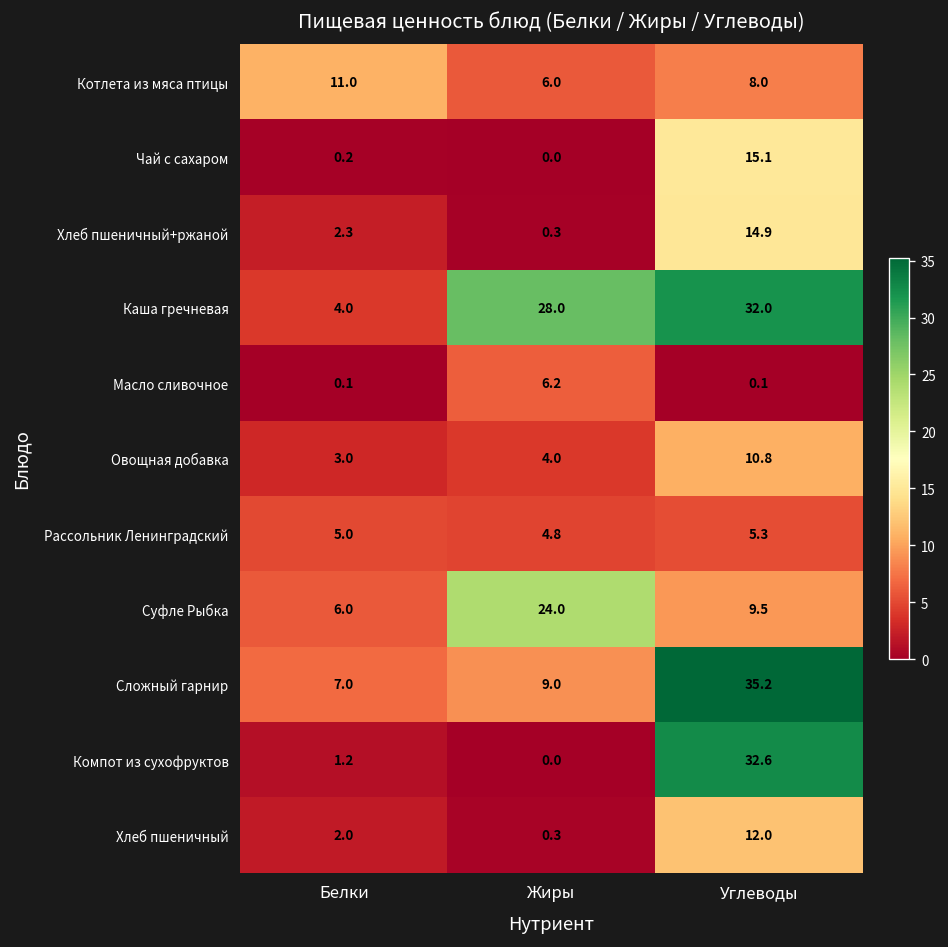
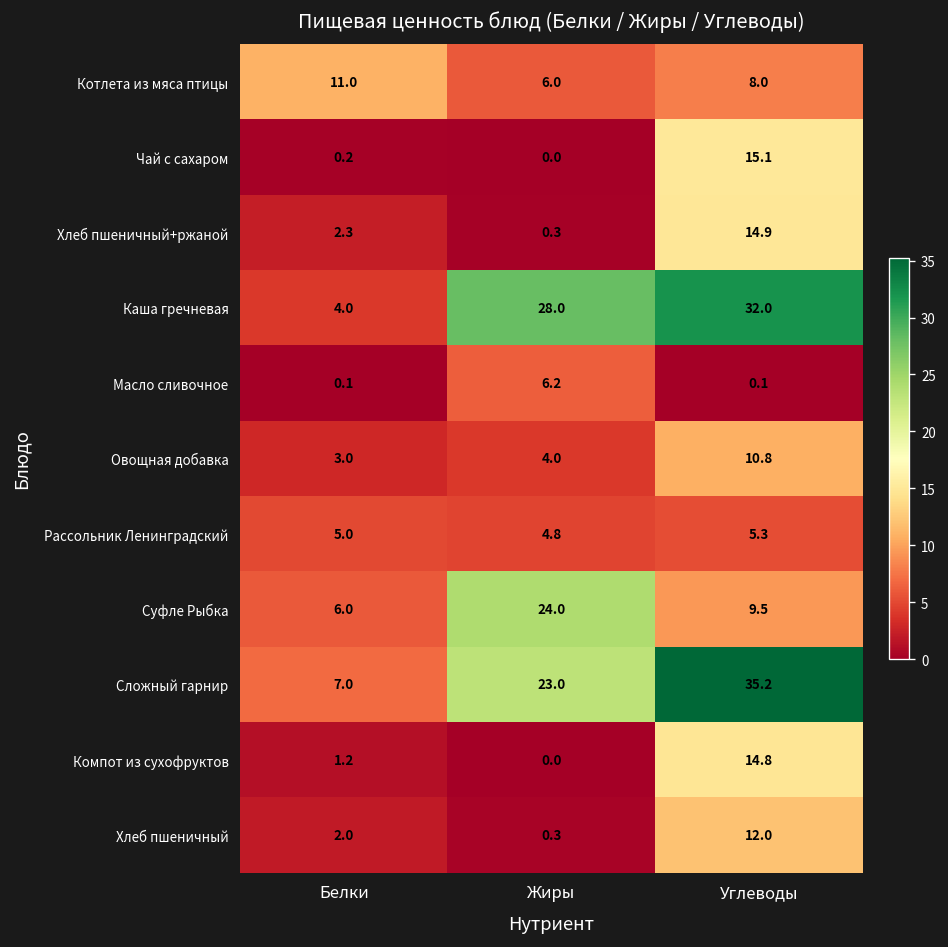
Сложный гарнир, Жиры: 9.0 -> 23.0
Компот из сухофруктов, Углеводы: 32.6 -> 14.8
